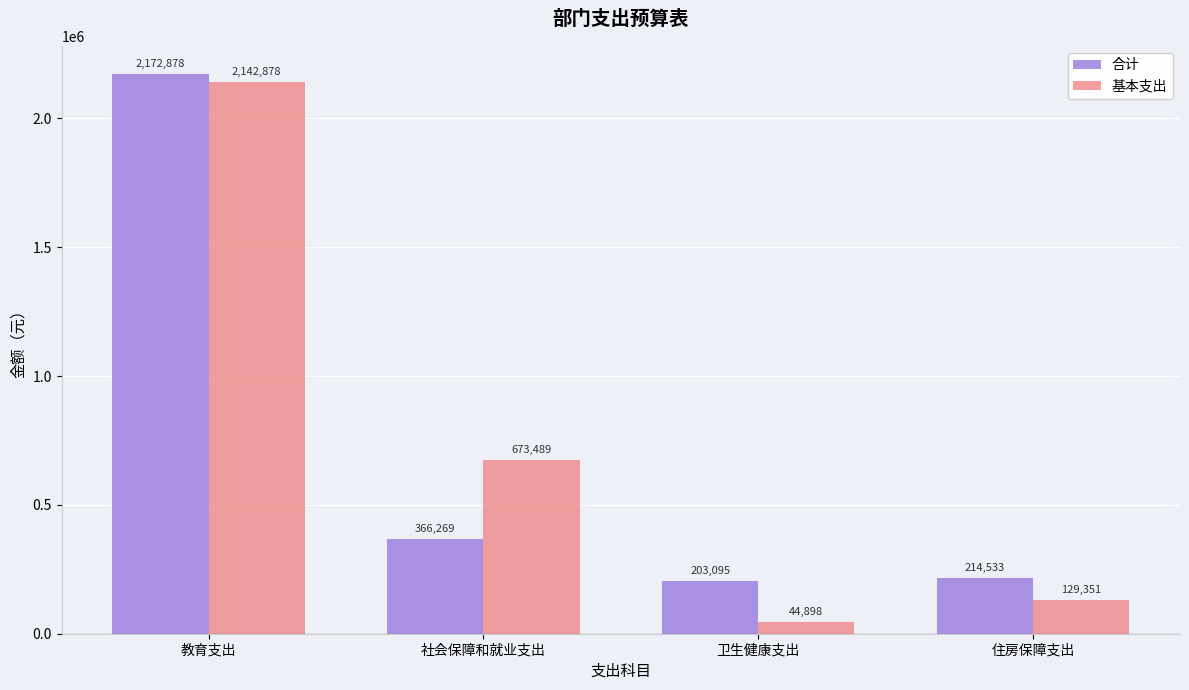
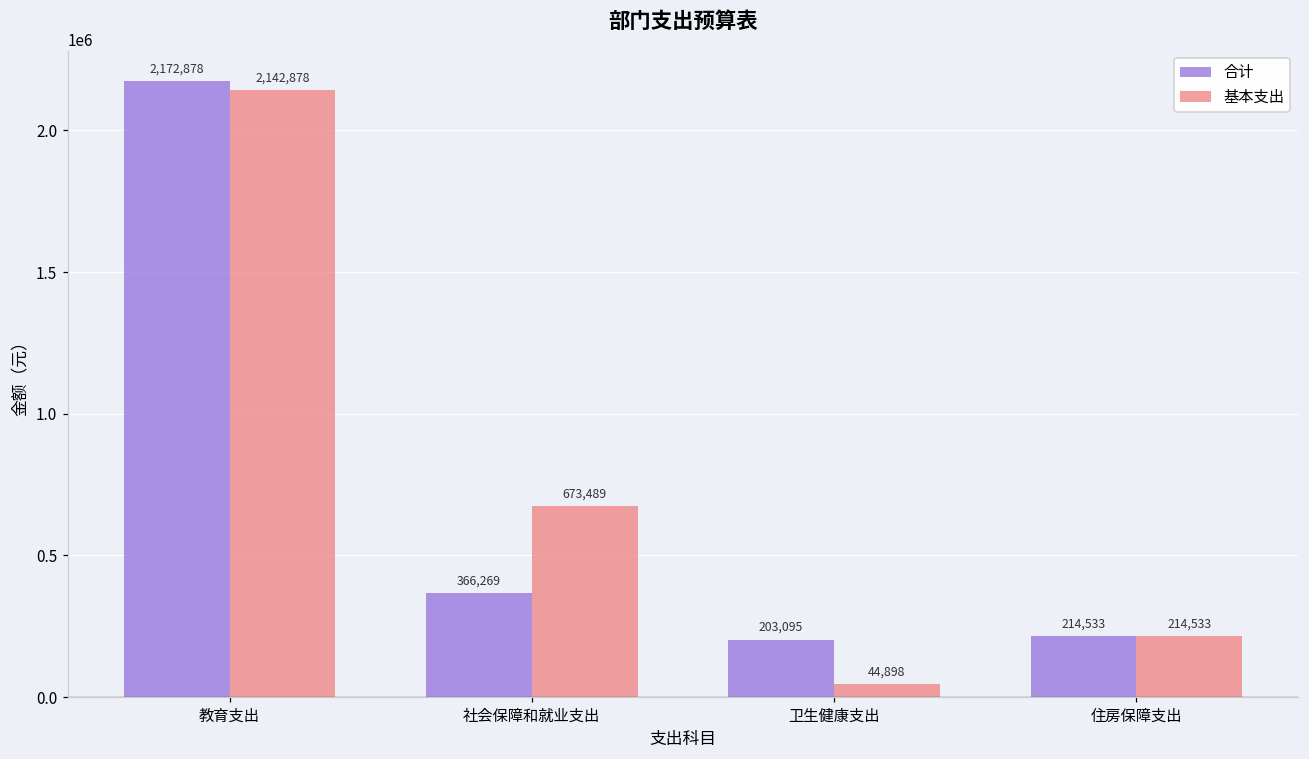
基本支出, 住房保障支出: 129,351 -> 214,533
